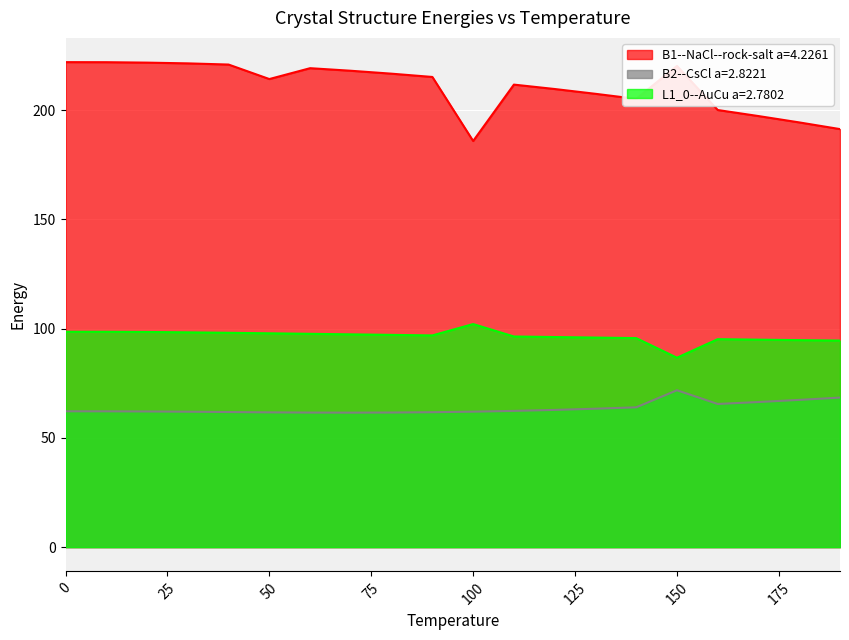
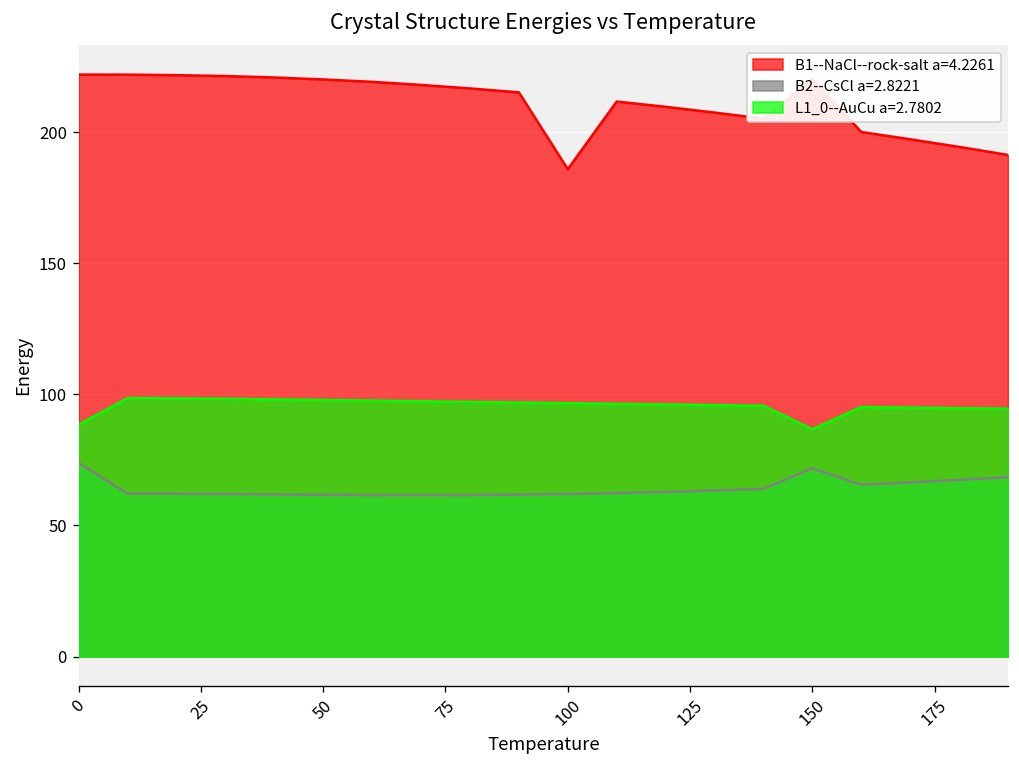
B2--CsCl a=2.8221, 0: 62 -> 74
L1_0--AuCu a=2.7802, 0: 99 -> 88
B1--NaCl--rock-salt a=4.2261, 50: 214 -> 220
L1_0--AuCu a=2.7802, 100: 102 -> 97
